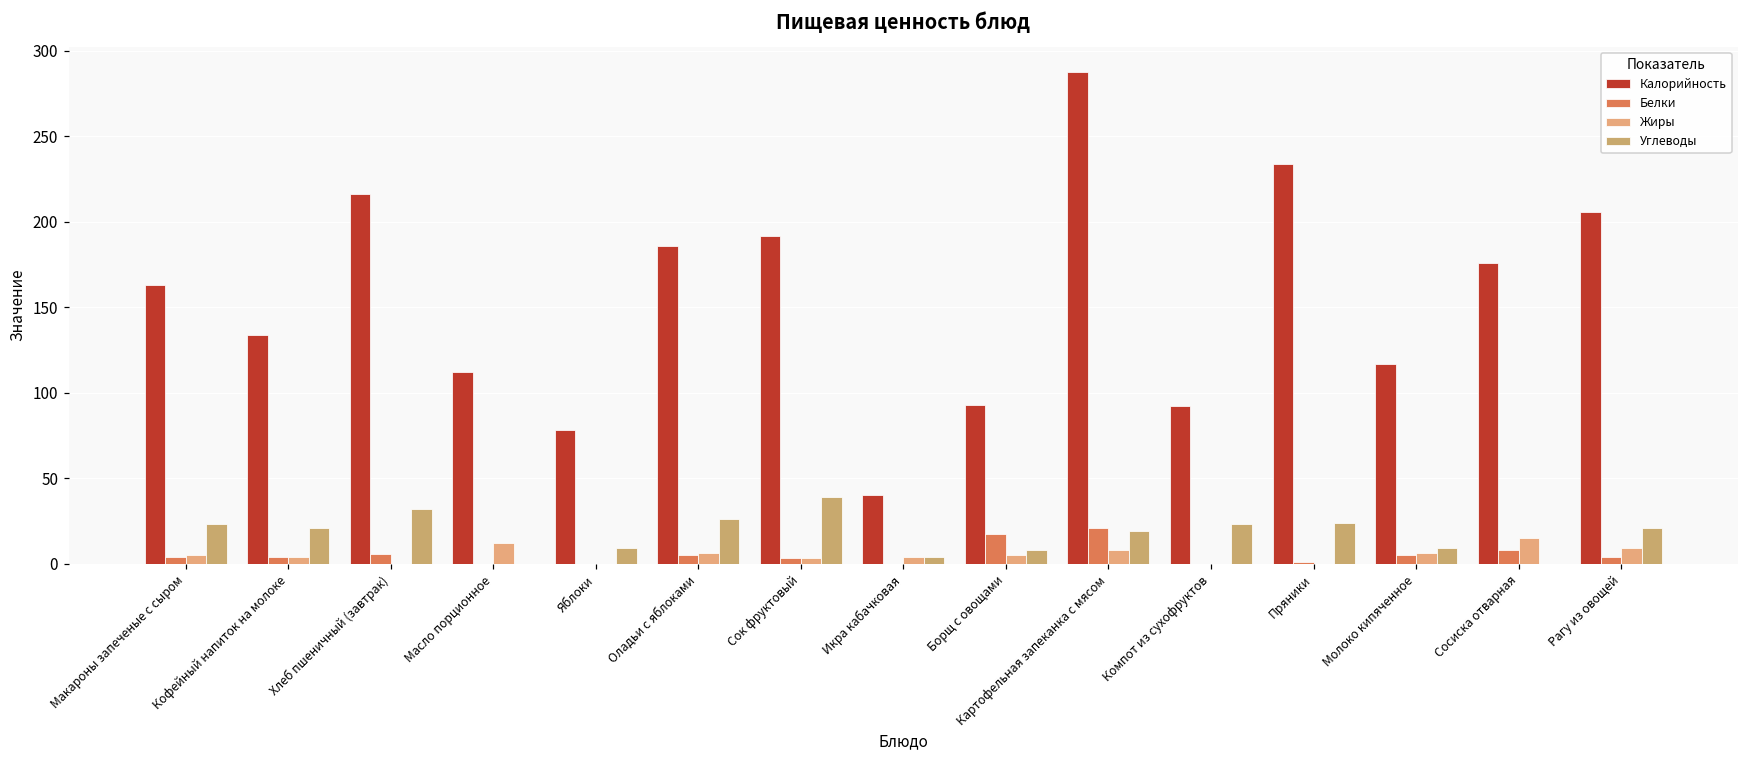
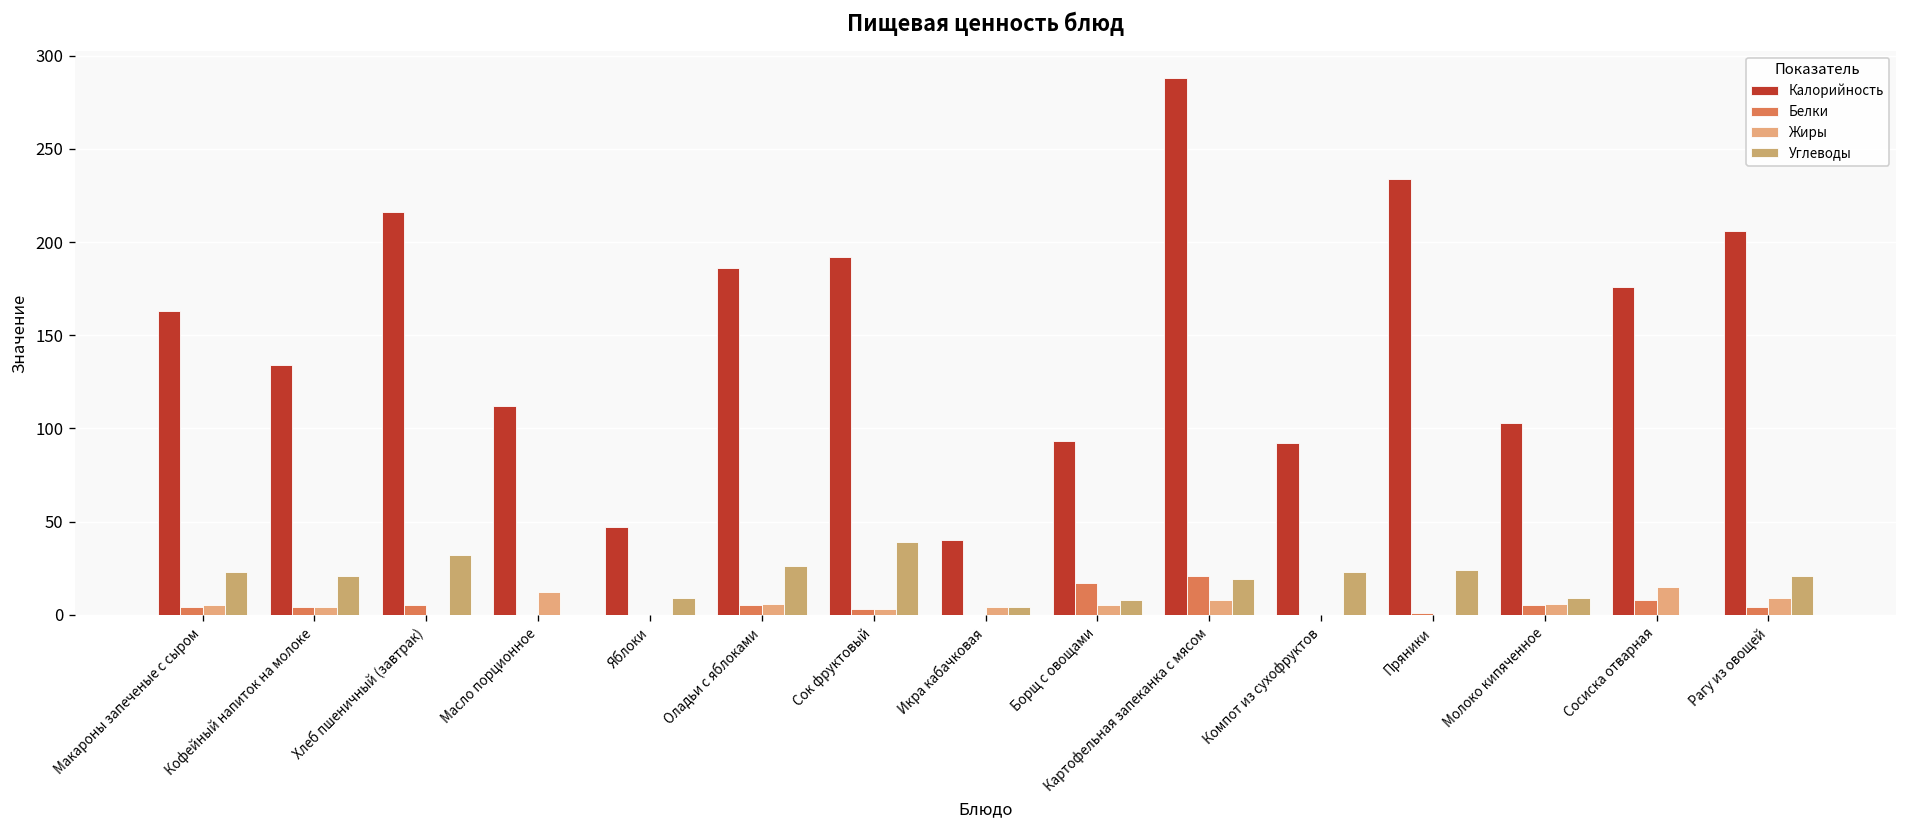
Калорийность, Яблоки: 78 -> 47
Калорийность, Молоко кипяченное: 117 -> 103
